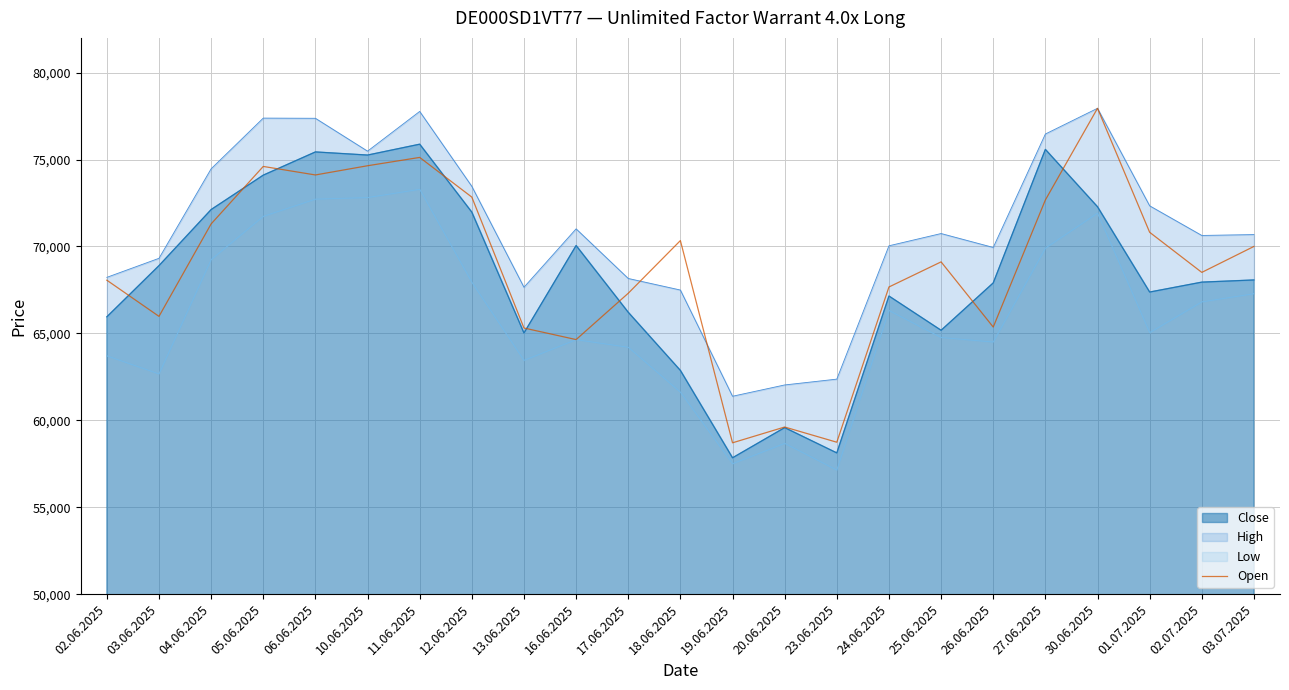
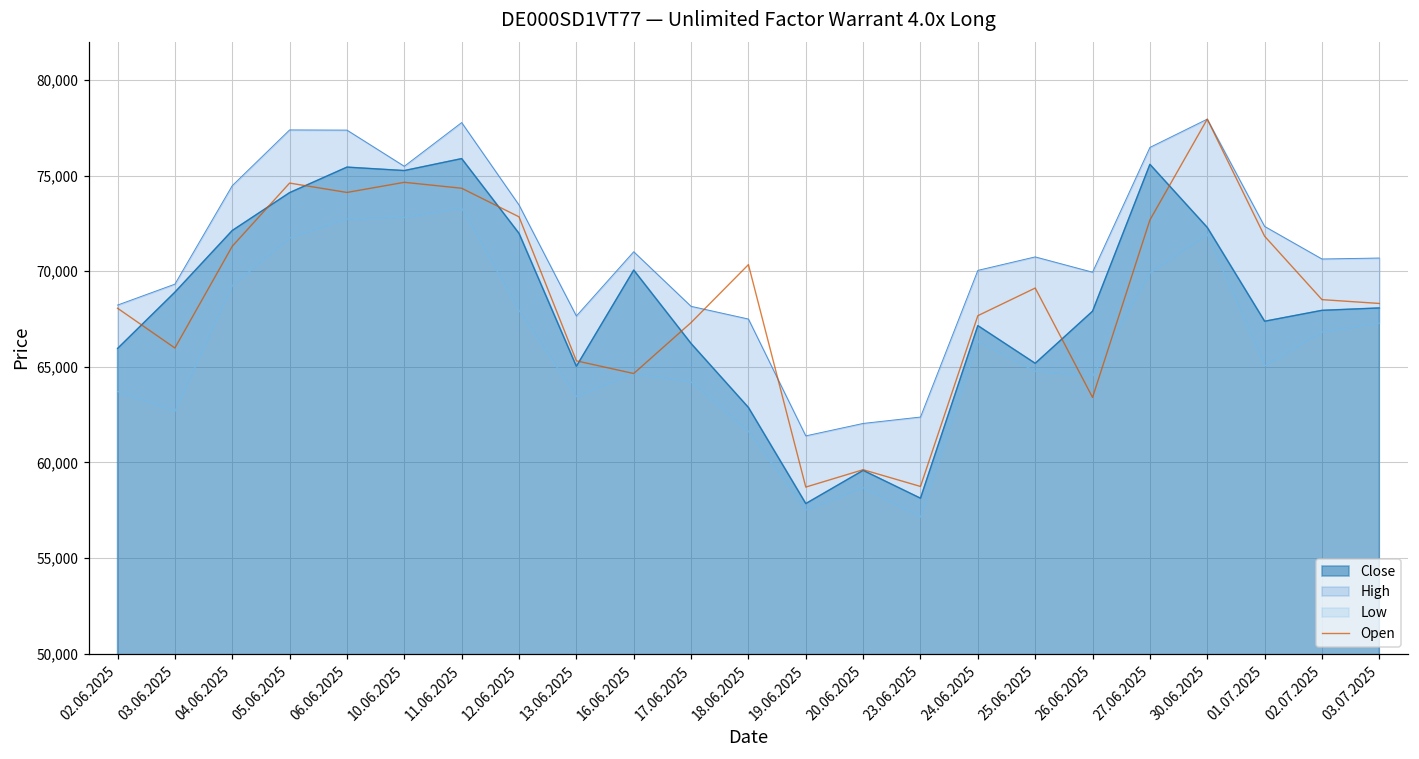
Open, 11.06.2025: 75,100 -> 74,300
Open, 26.06.2025: 65,400 -> 63,400
Open, 01.07.2025: 70,800 -> 71,800
Open, 03.07.2025: 70,000 -> 68,300
